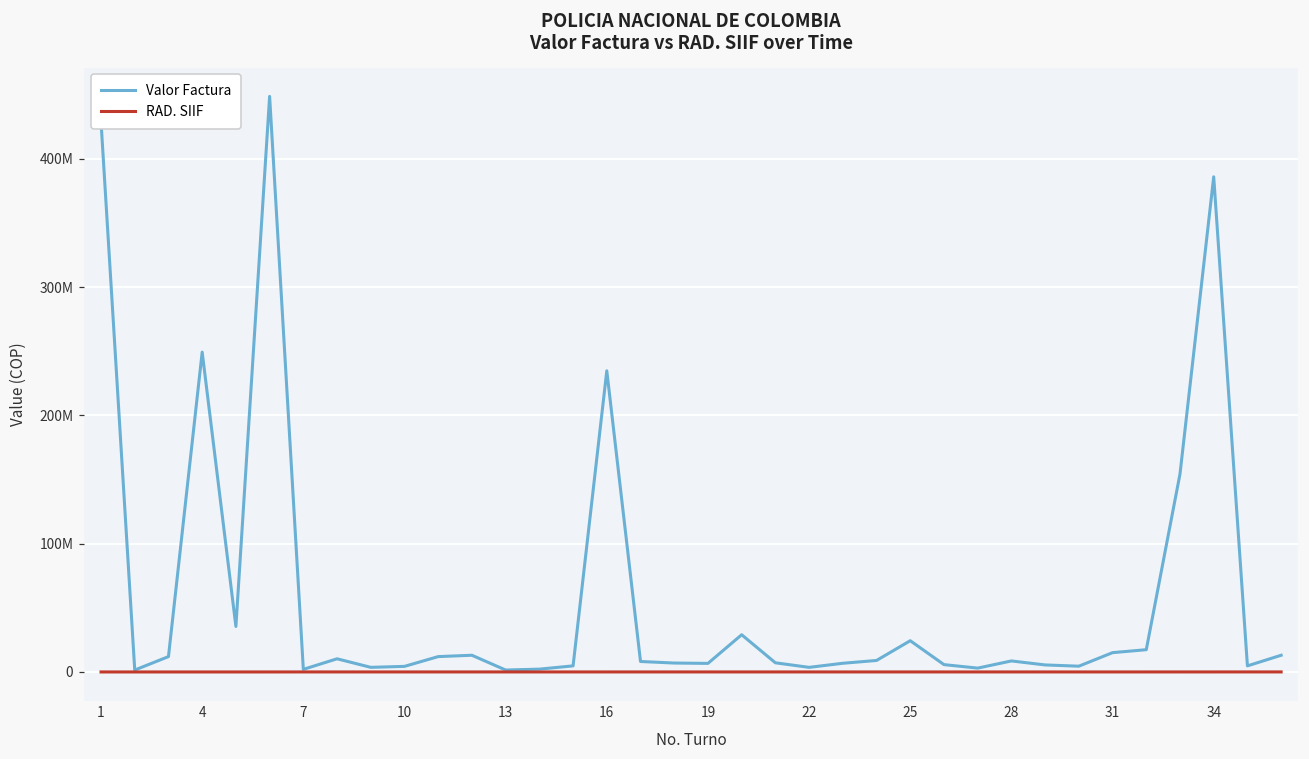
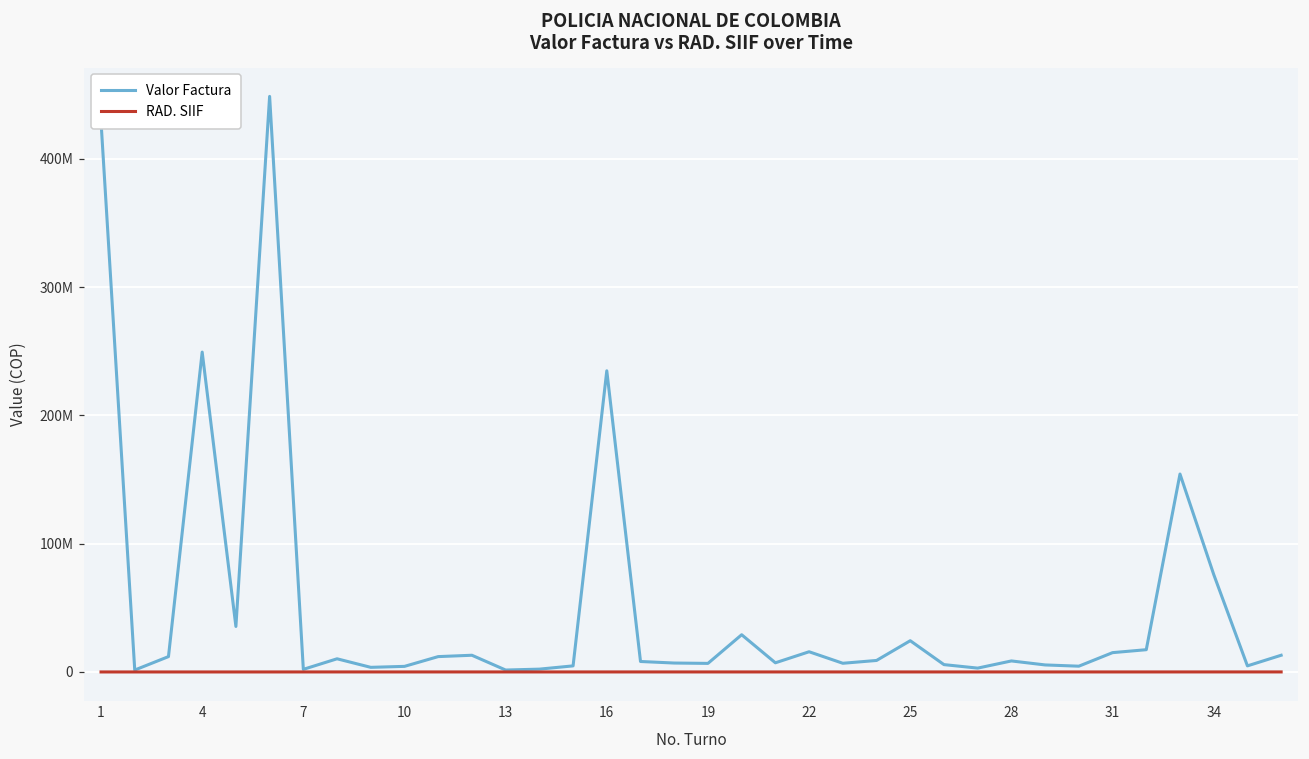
Valor Factura, 22: 4000000 -> 16000000
Valor Factura, 34: 386000000 -> 76000000
